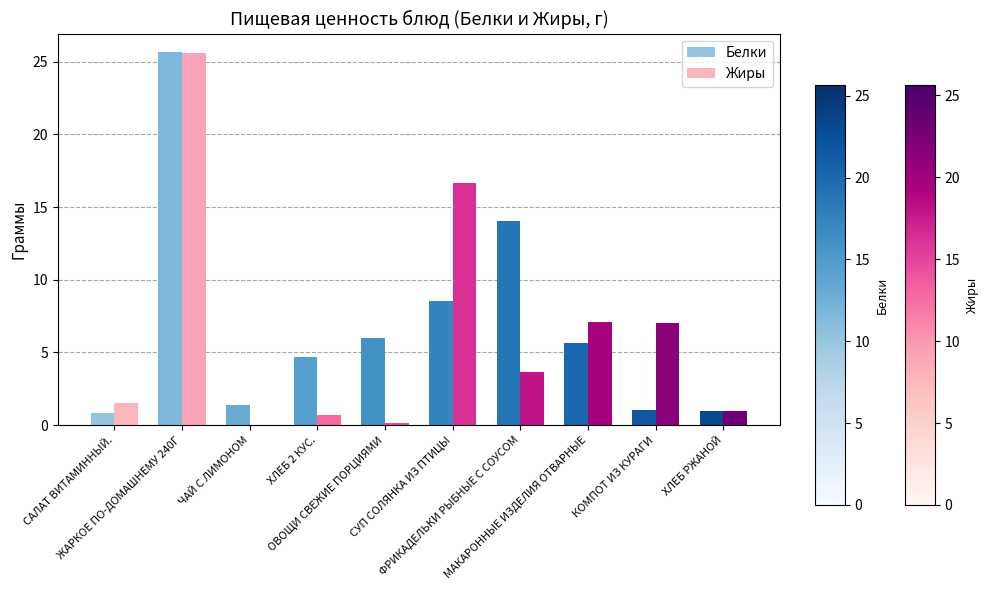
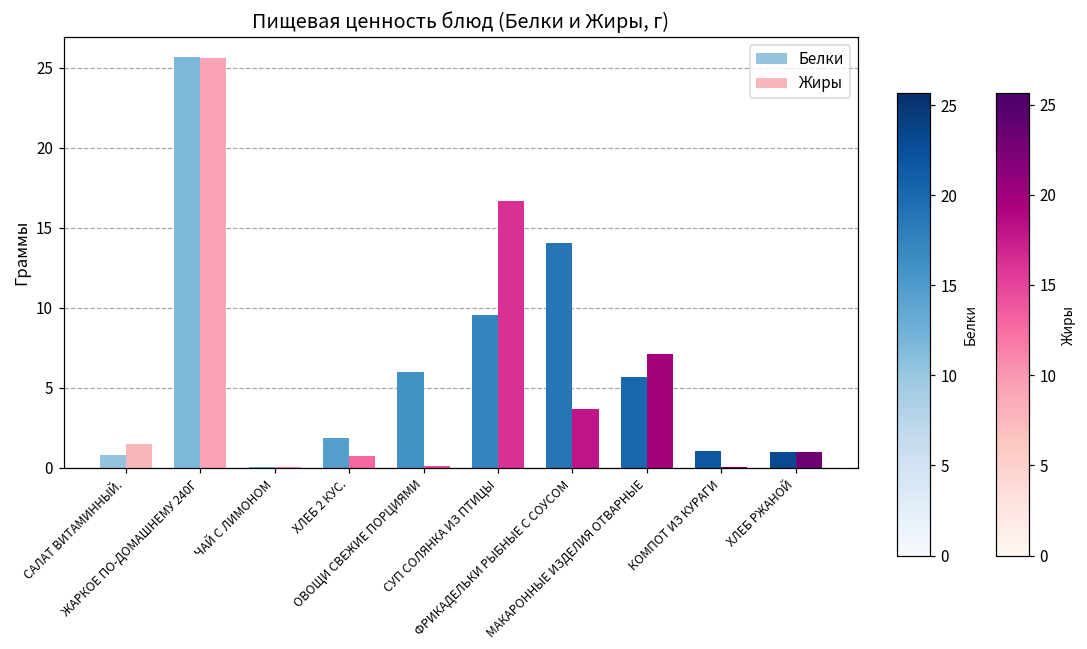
Белки, ЧАЙ С ЛИМОНОМ: 1.4 -> 0.1
Белки, ХЛЕБ 2 КУС.: 4.7 -> 1.8
Белки, СУП СОЛЯНКА ИЗ ПТИЦЫ: 8.5 -> 9.5
Жиры, КОМПОТ ИЗ КУРАГИ: 7.0 -> 0.1
